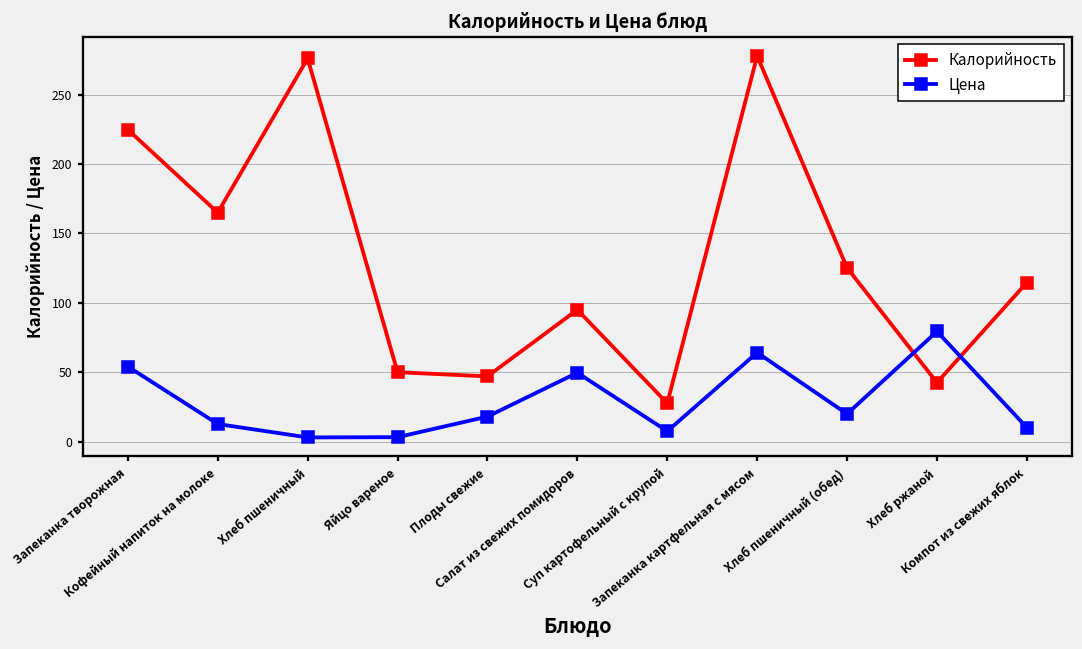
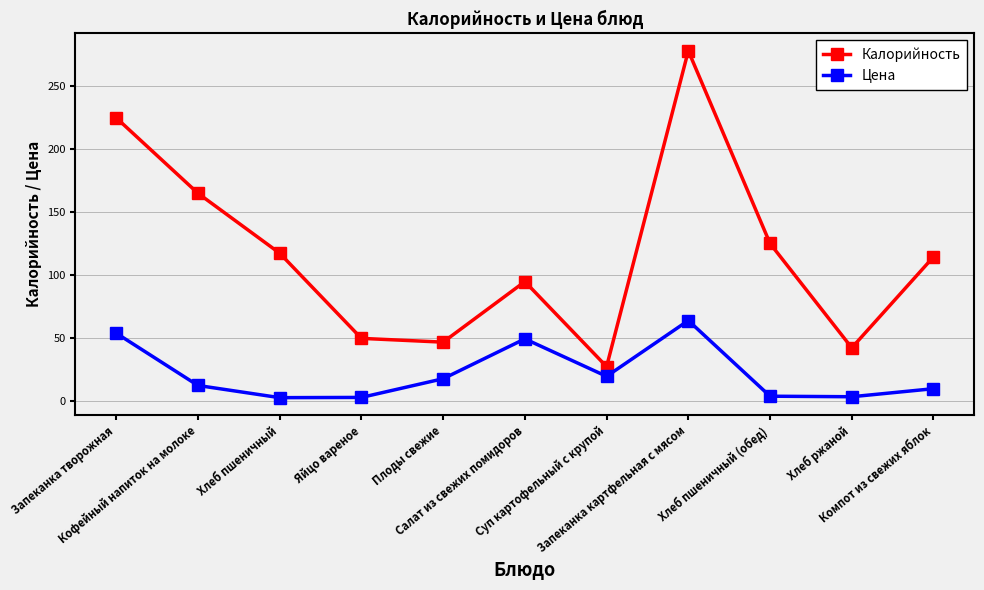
Калорийность, Хлеб пшеничный: 276 -> 118
Цена, Суп картофельный с крупой: 7 -> 20
Цена, Хлеб пшеничный (обед): 20 -> 4
Цена, Хлеб ржаной: 79 -> 4
